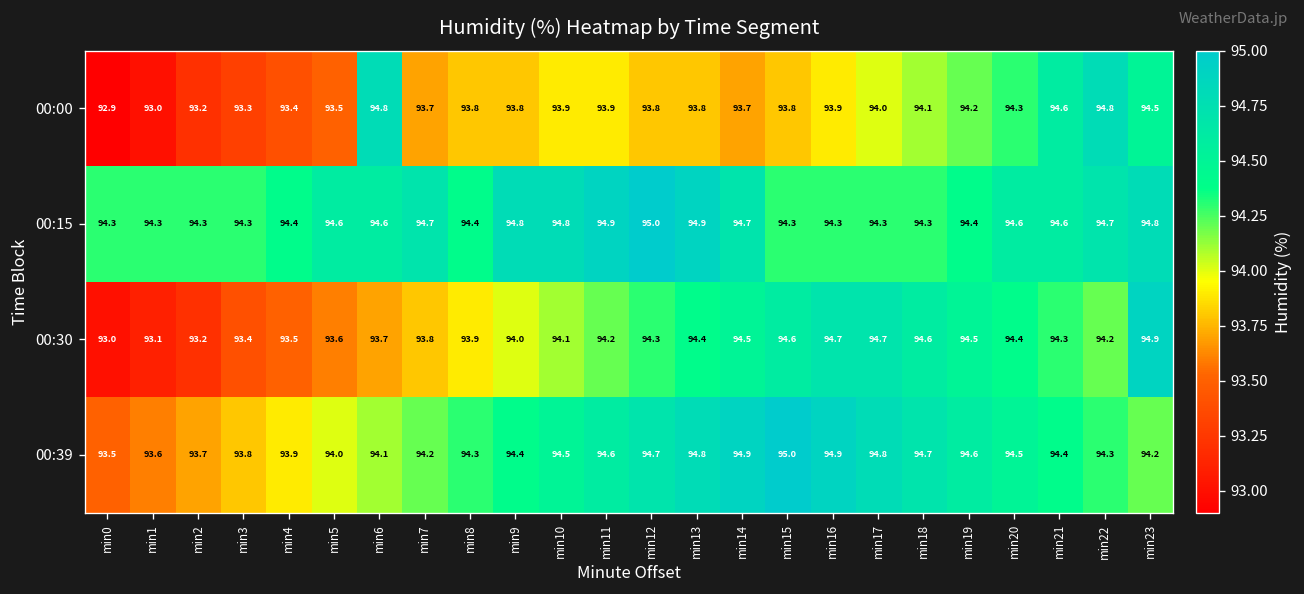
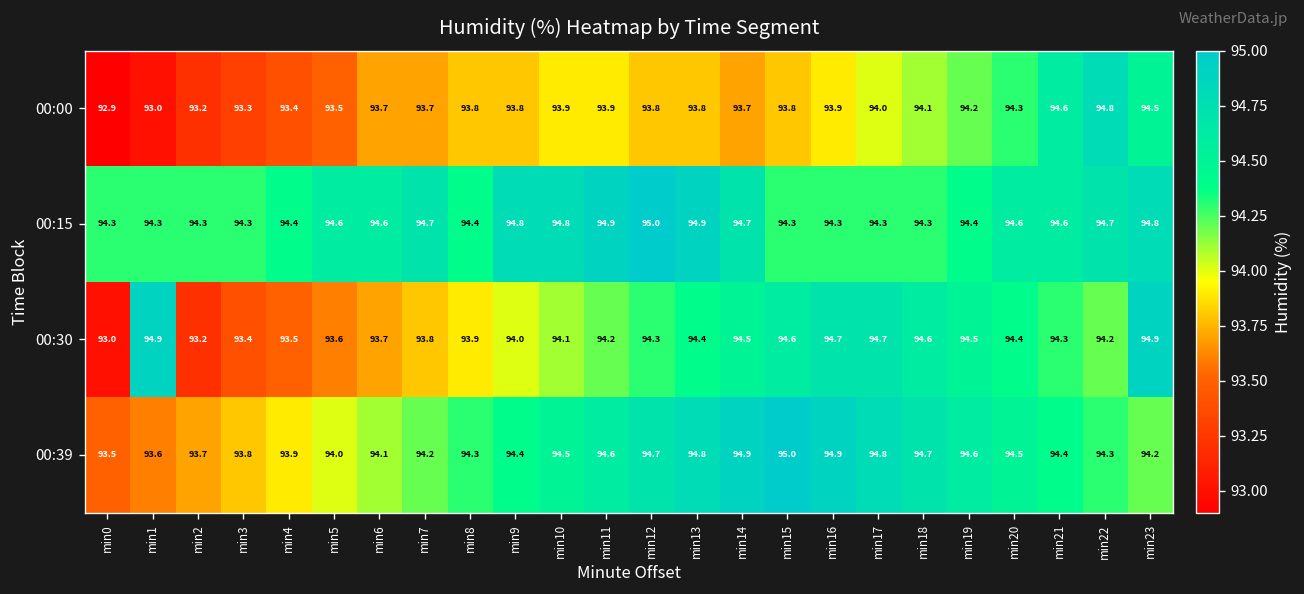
00:00, min6: 94.8 -> 93.7
00:30, min1: 93.1 -> 94.9
